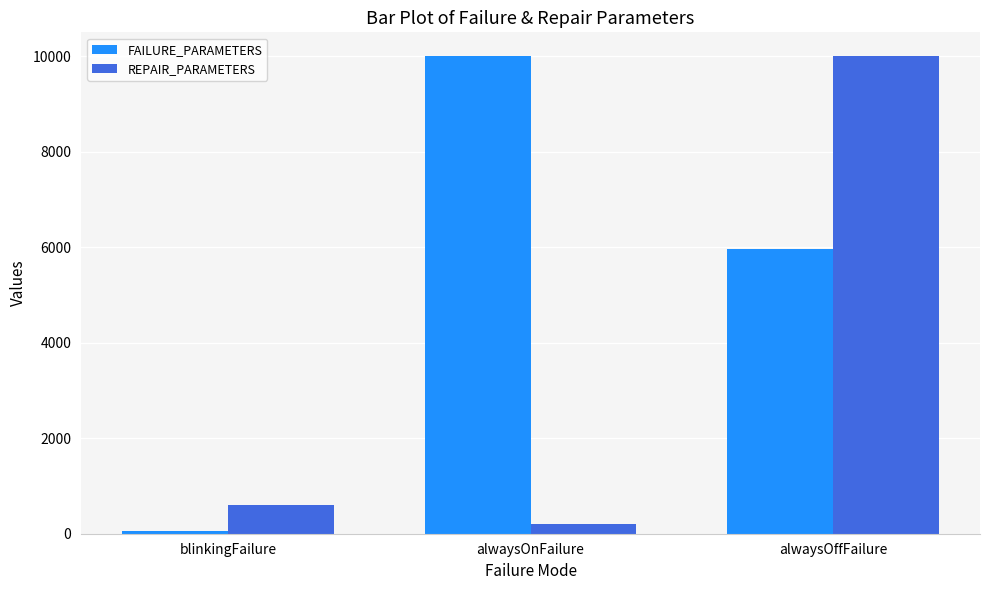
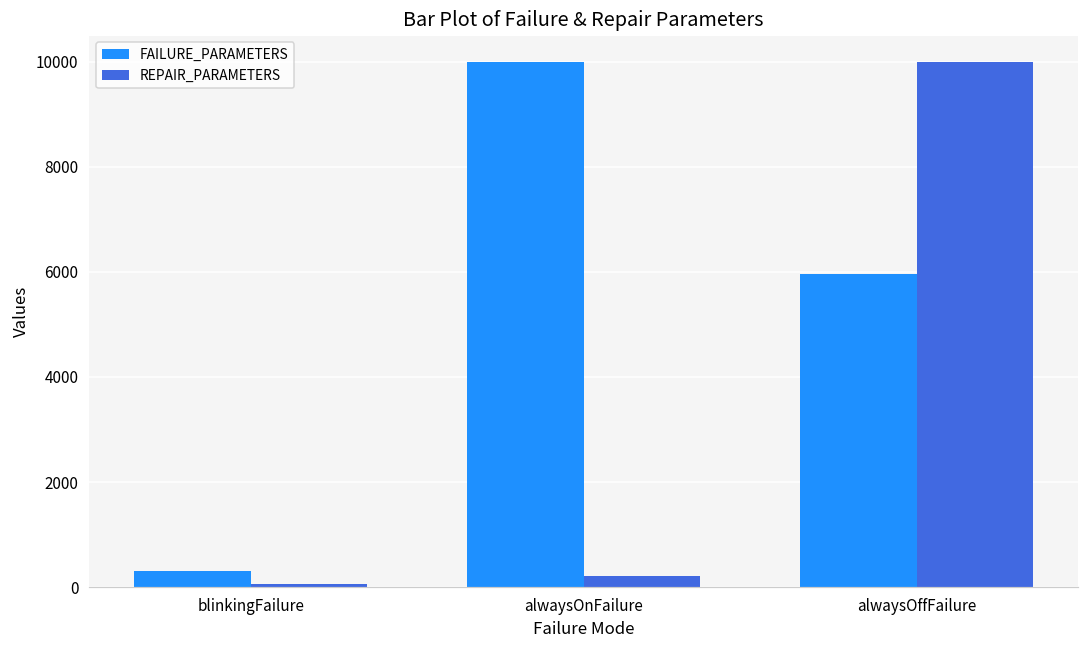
FAILURE_PARAMETERS, blinkingFailure: 100 -> 300
REPAIR_PARAMETERS, blinkingFailure: 600 -> 100
